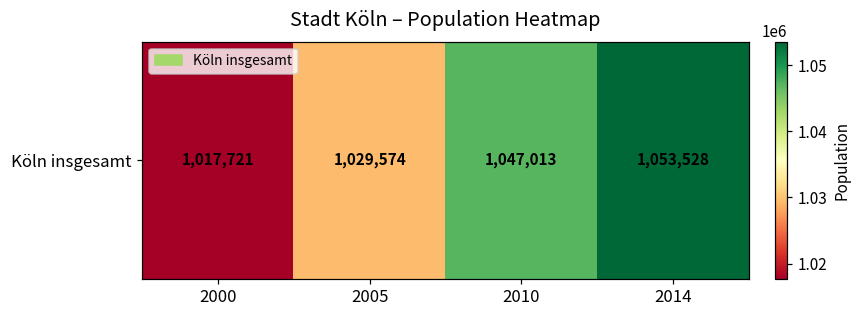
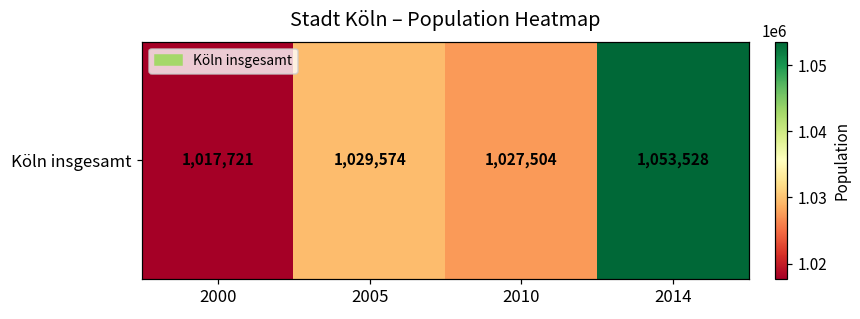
Köln insgesamt, 2010: 1,047,013 -> 1,027,504
